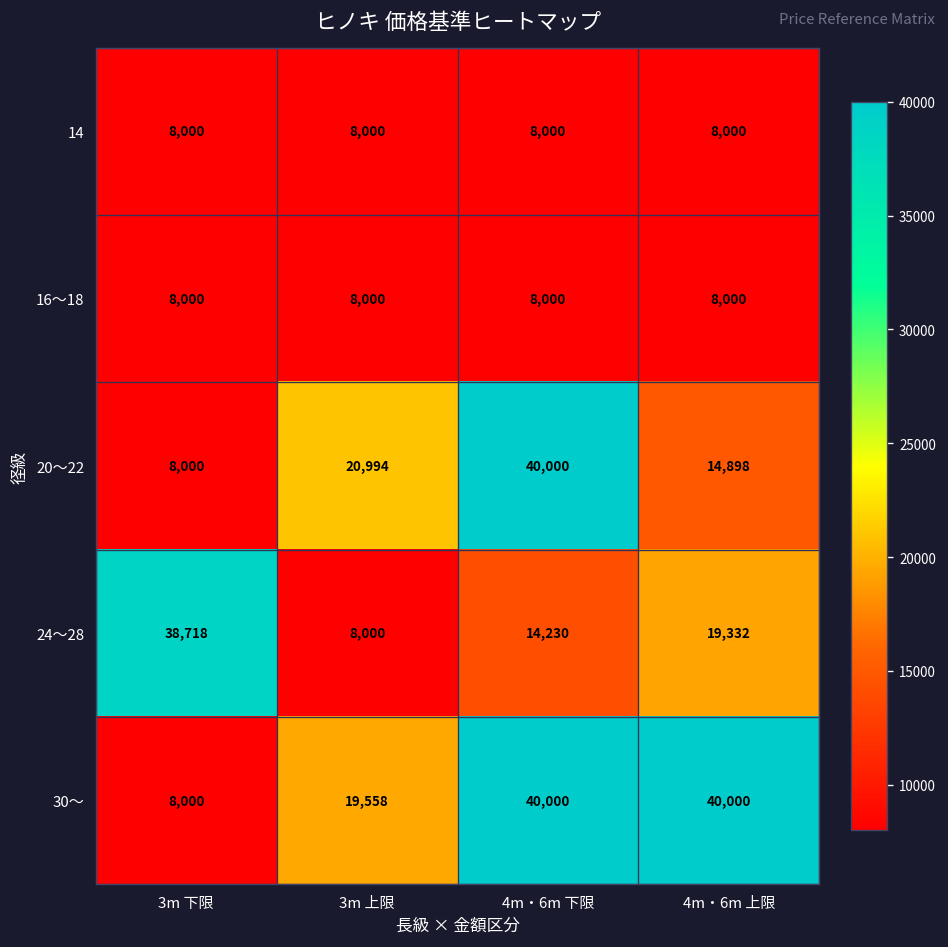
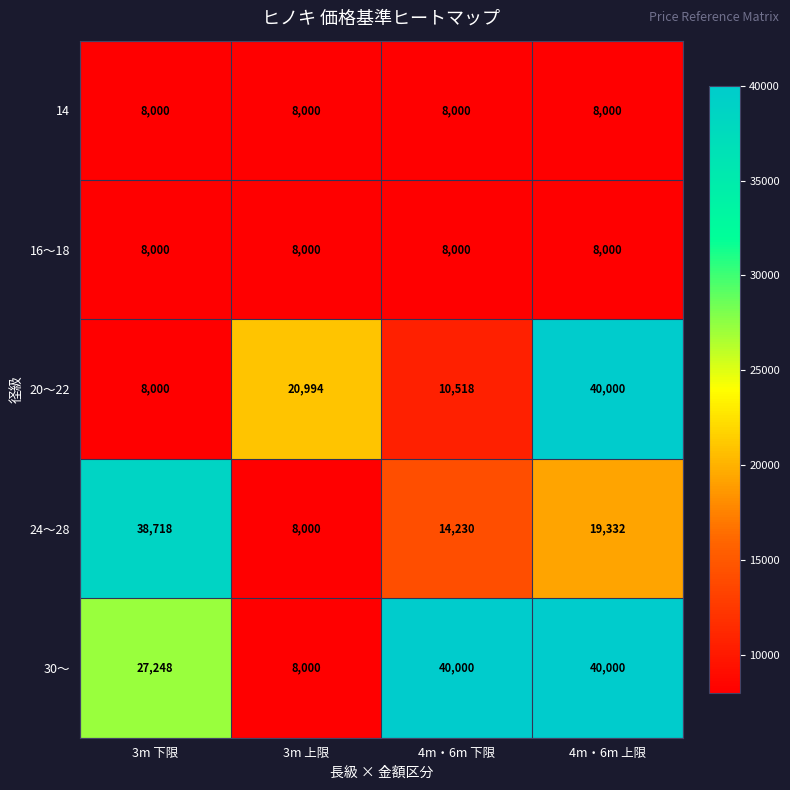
20～22, 4m・6m 下限: 40,000 -> 10,518
20～22, 4m・6m 上限: 14,898 -> 40,000
30～, 3m 下限: 8,000 -> 27,248
30～, 3m 上限: 19,558 -> 8,000
